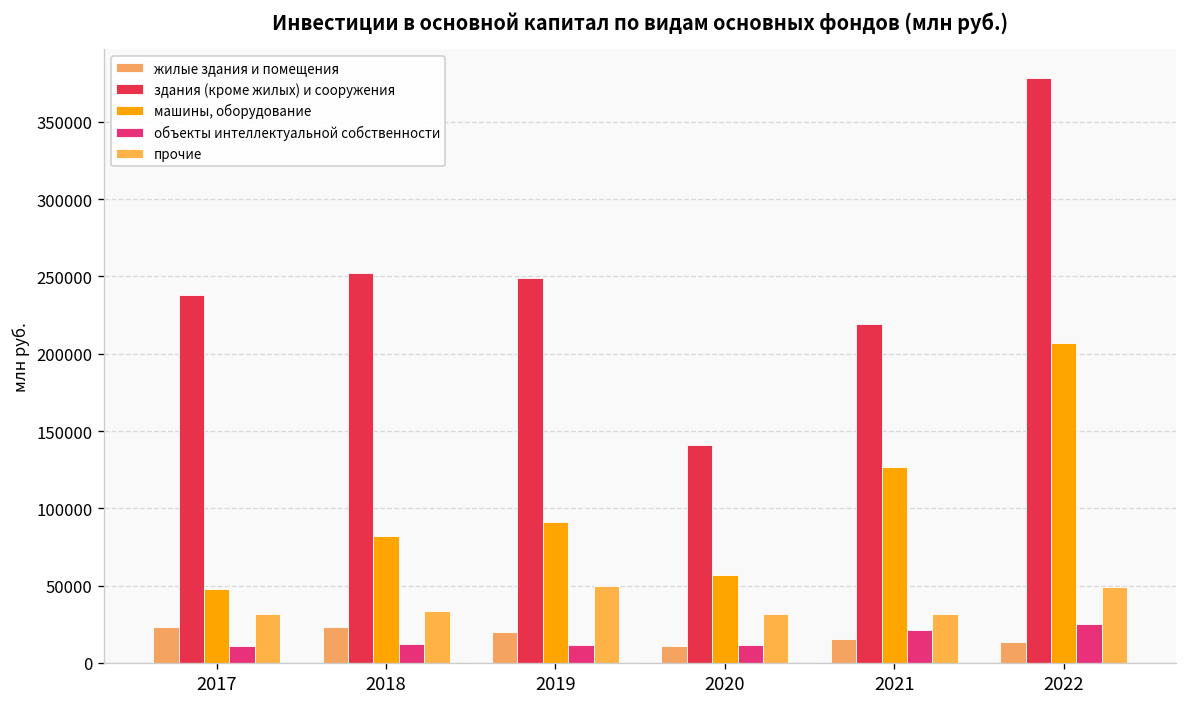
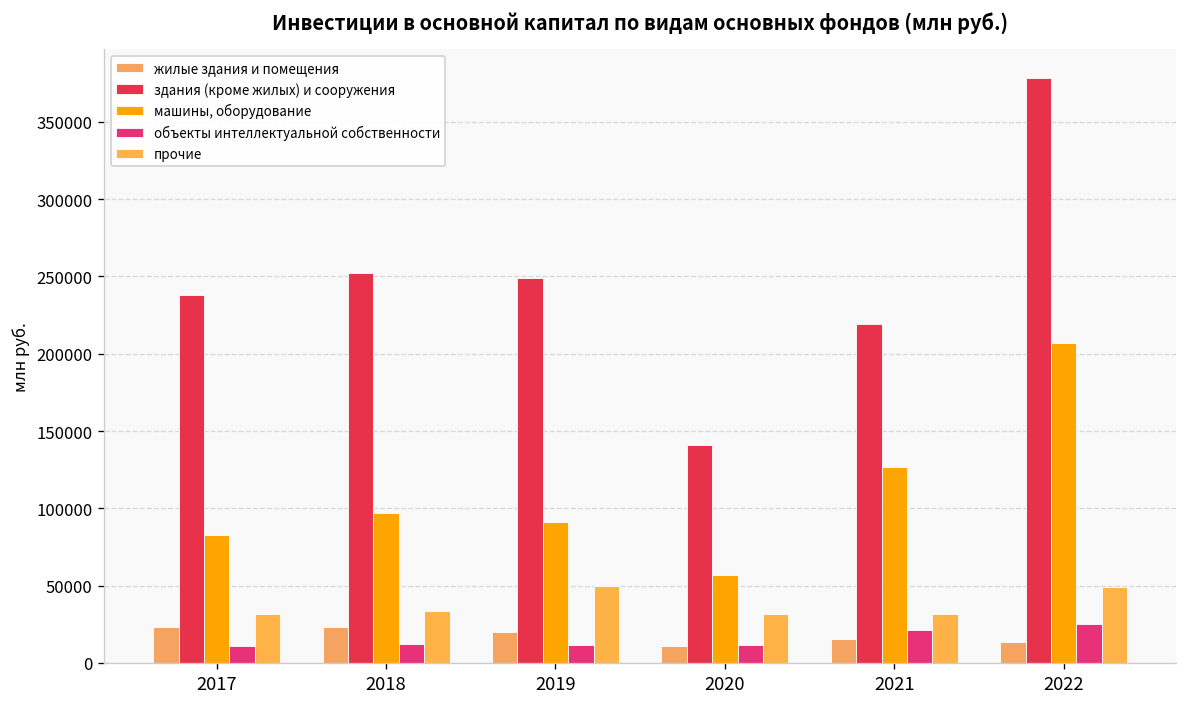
машины, оборудование, 2017: 48000 -> 83000
машины, оборудование, 2018: 82000 -> 97000
